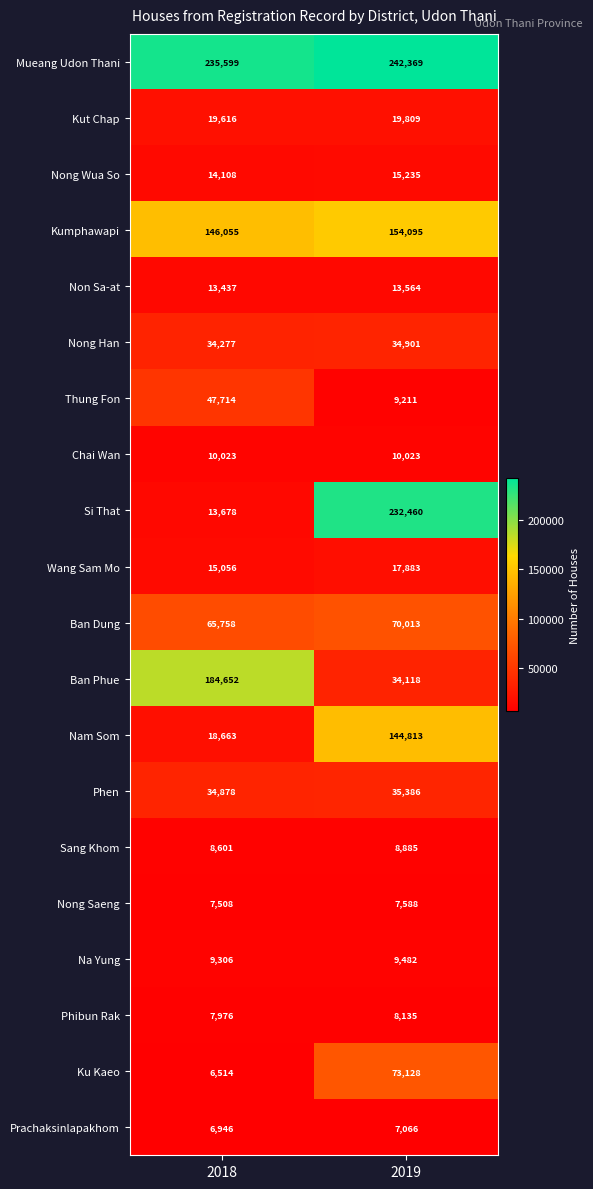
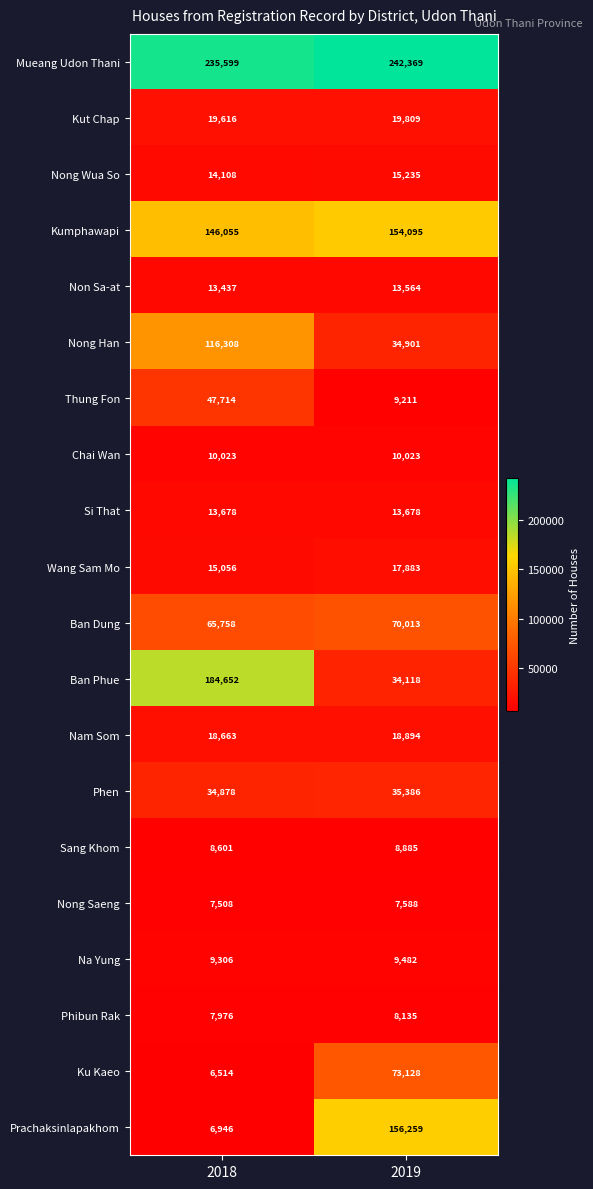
Nong Han, 2018: 34,277 -> 116,308
Si That, 2019: 232,460 -> 13,678
Nam Som, 2019: 144,813 -> 18,894
Prachaksinlapakhom, 2019: 7,066 -> 156,259
